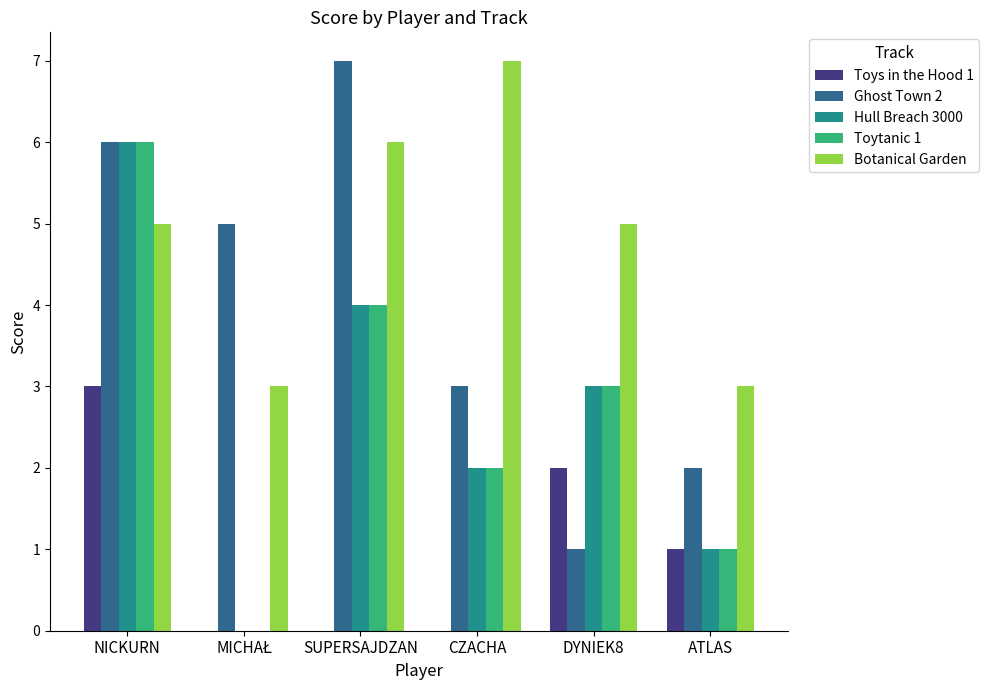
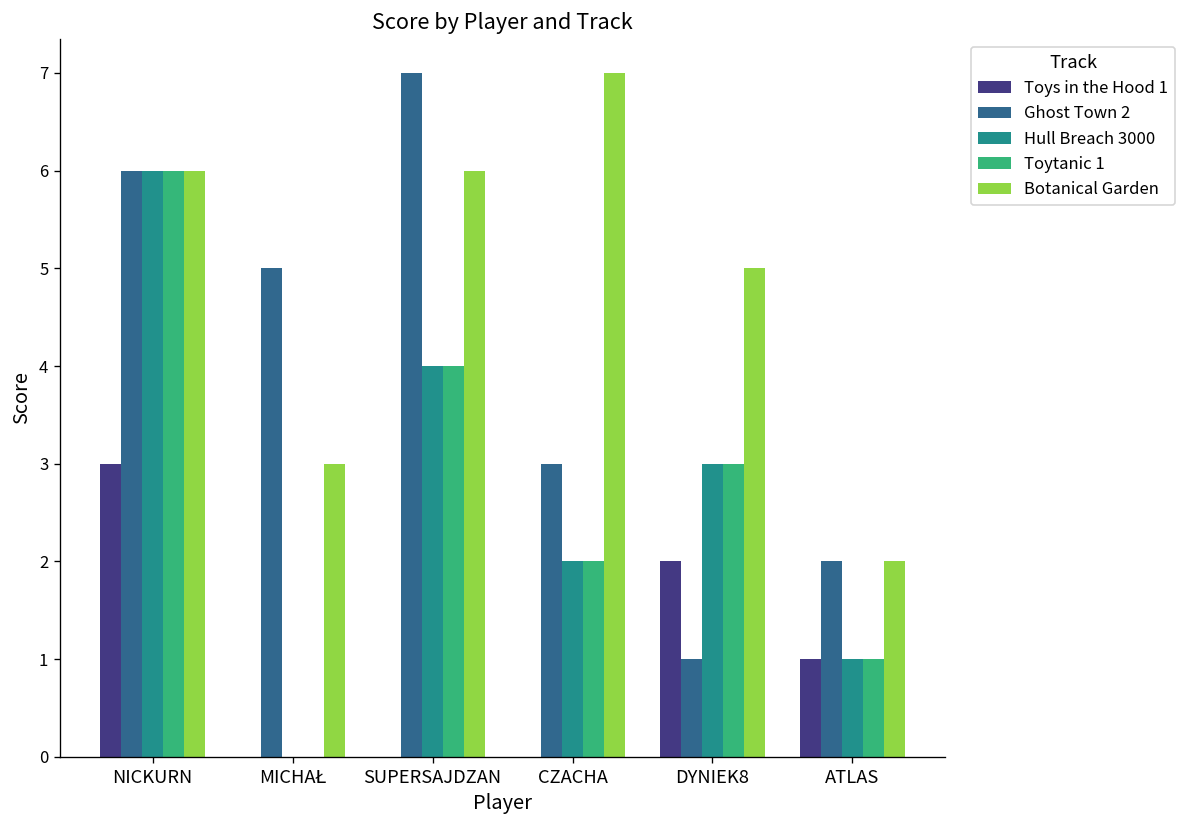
Botanical Garden, NICKURN: 5 -> 6
Botanical Garden, ATLAS: 3 -> 2
